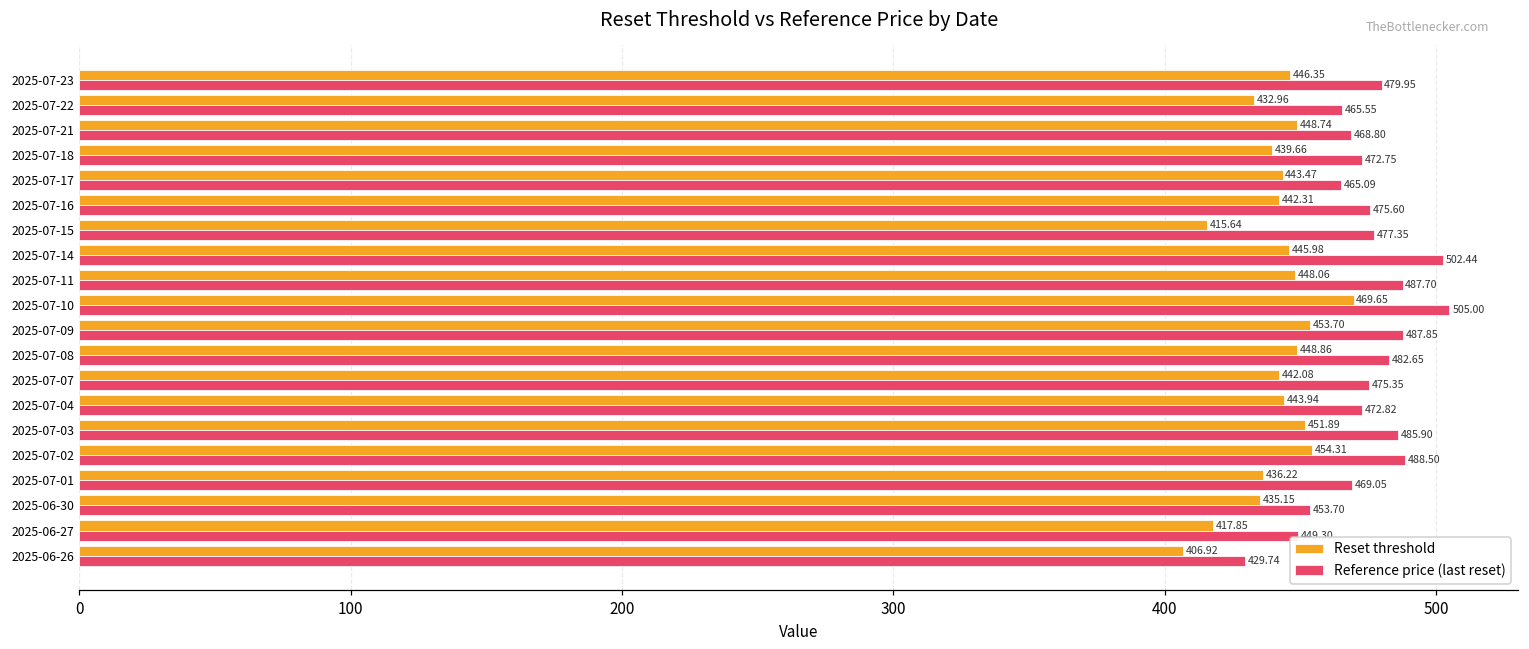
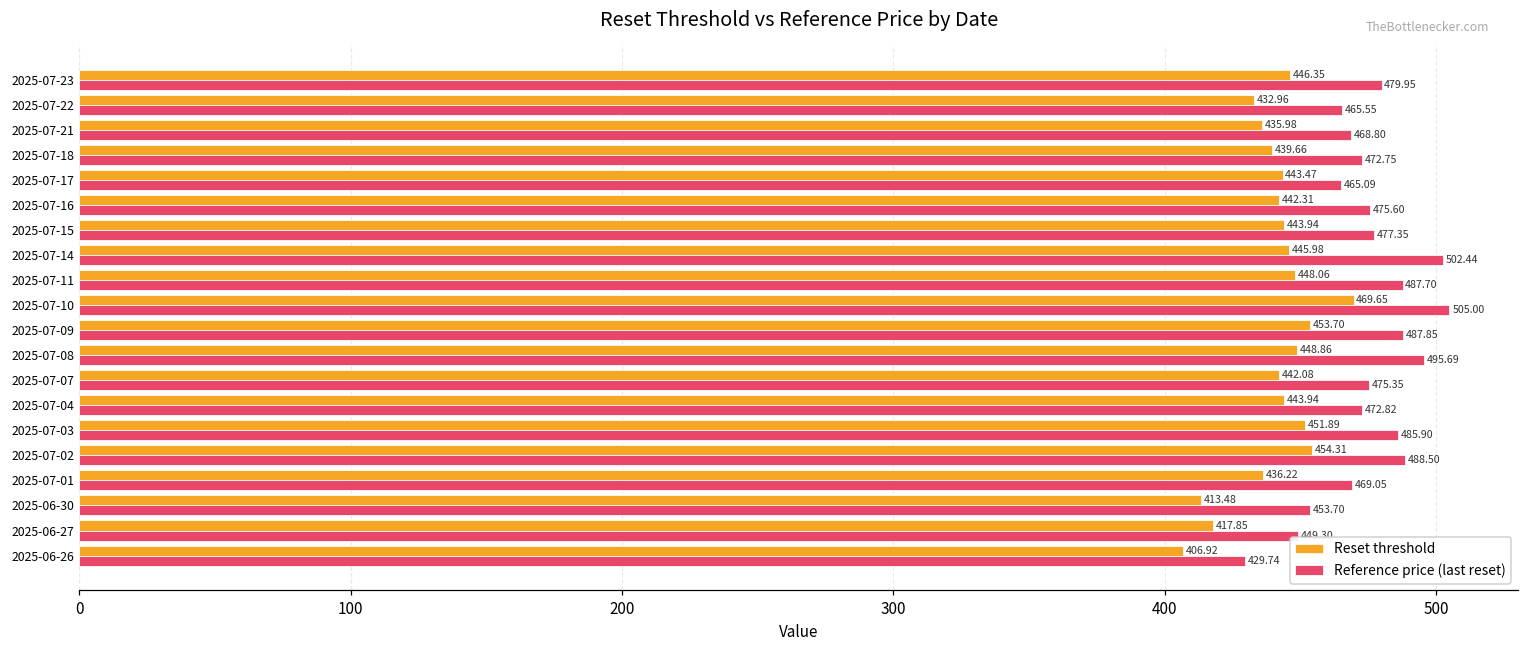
Reset threshold, 2025-07-21: 448.74 -> 435.98
Reset threshold, 2025-07-15: 415.64 -> 443.94
Reference price (last reset), 2025-07-08: 482.65 -> 495.69
Reset threshold, 2025-06-30: 435.15 -> 413.48
